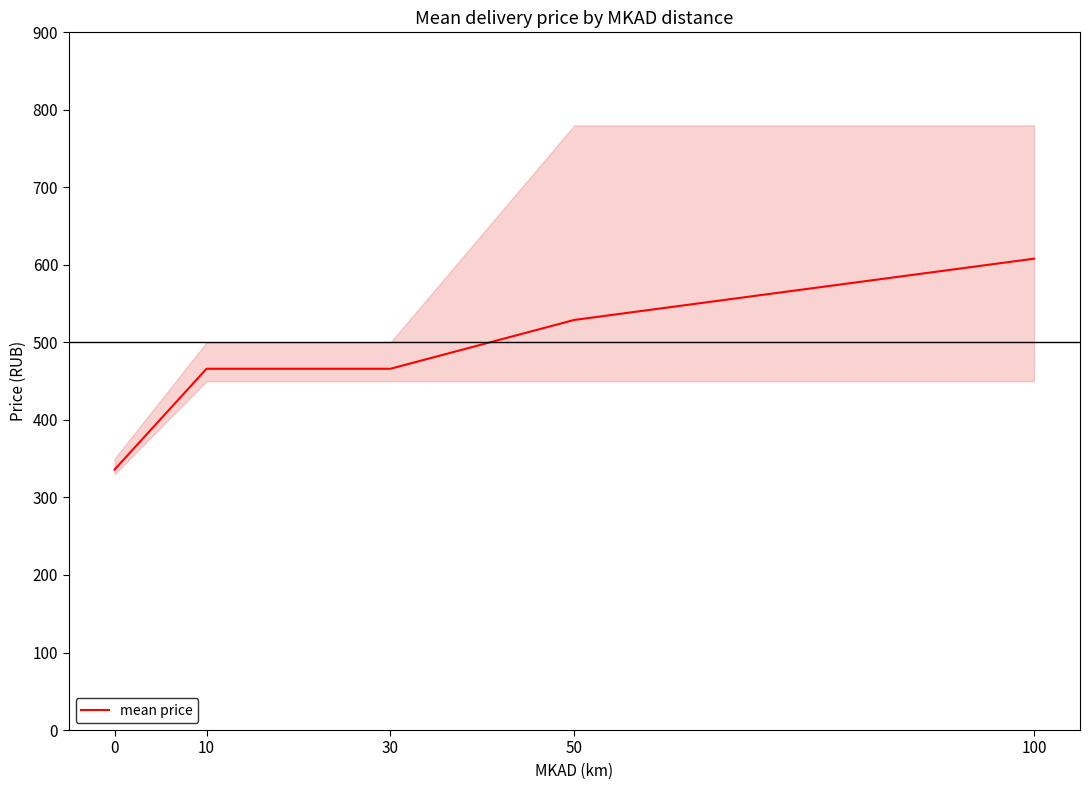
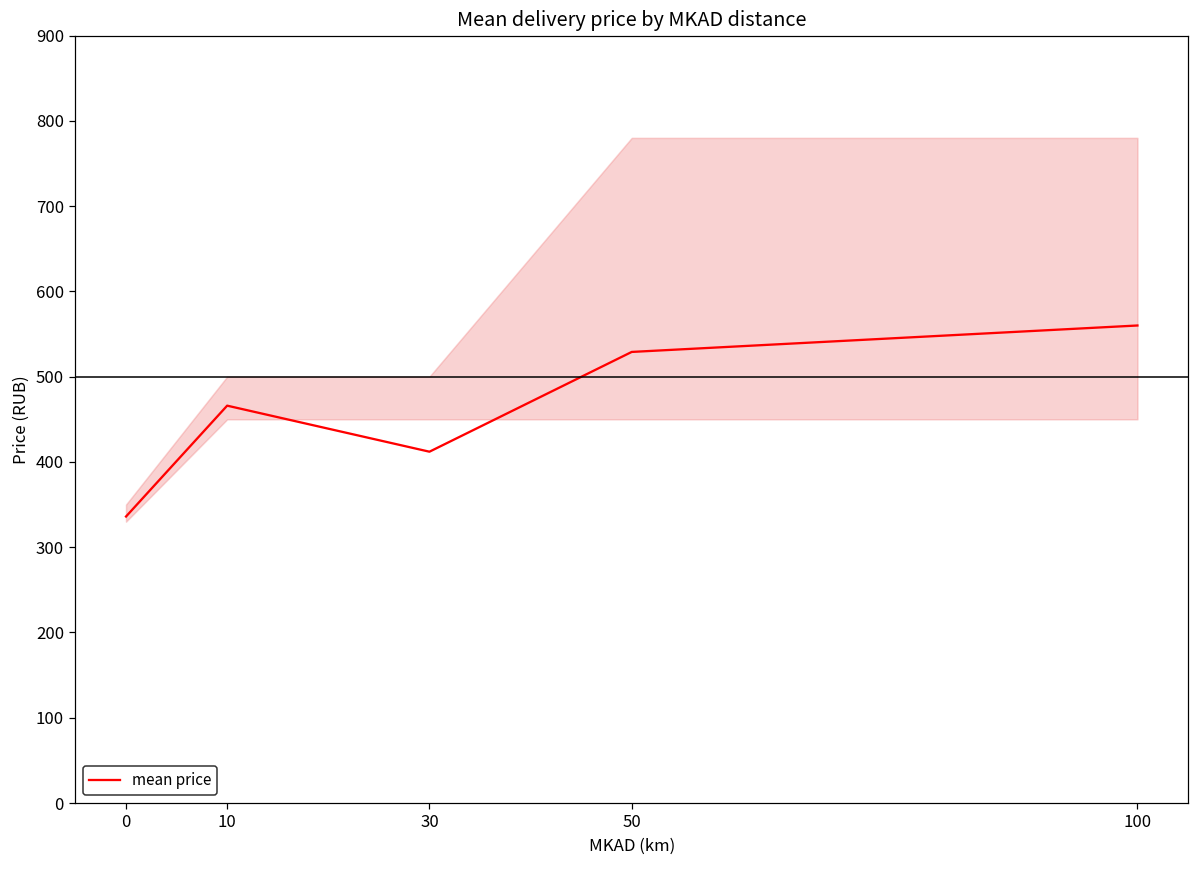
mean price, 30: 470 -> 410
mean price, 100: 610 -> 560
